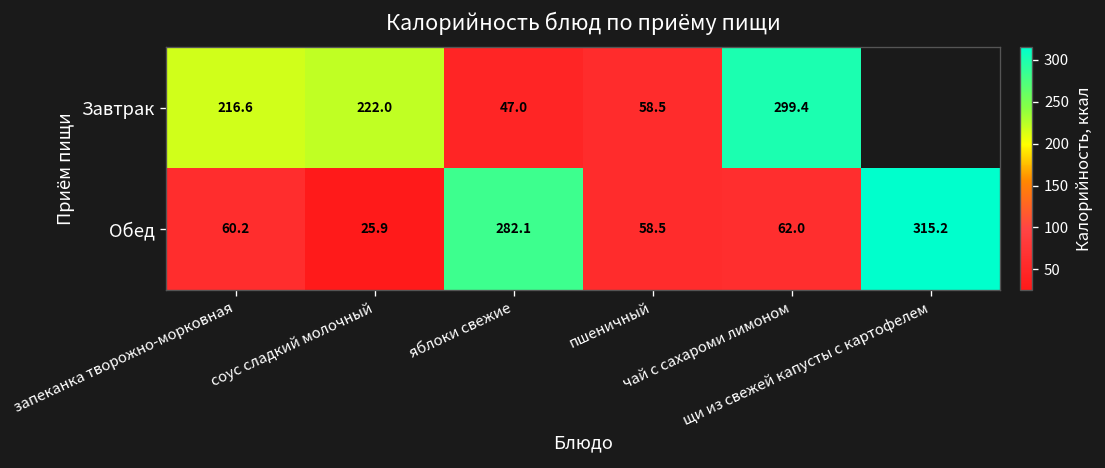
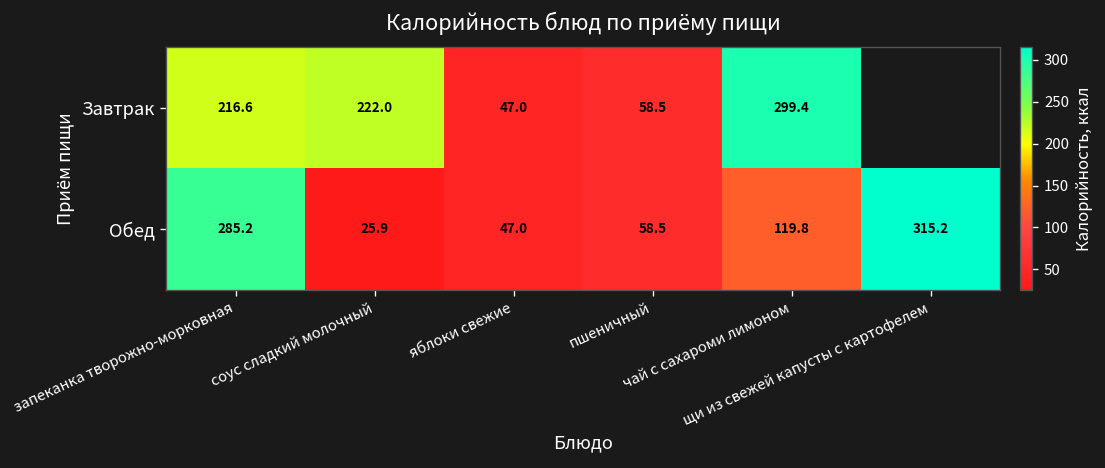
Обед, запеканка творожно-морковная: 60.2 -> 285.2
Обед, яблоки свежие: 282.1 -> 47.0
Обед, чай с сахароми лимоном: 62.0 -> 119.8
